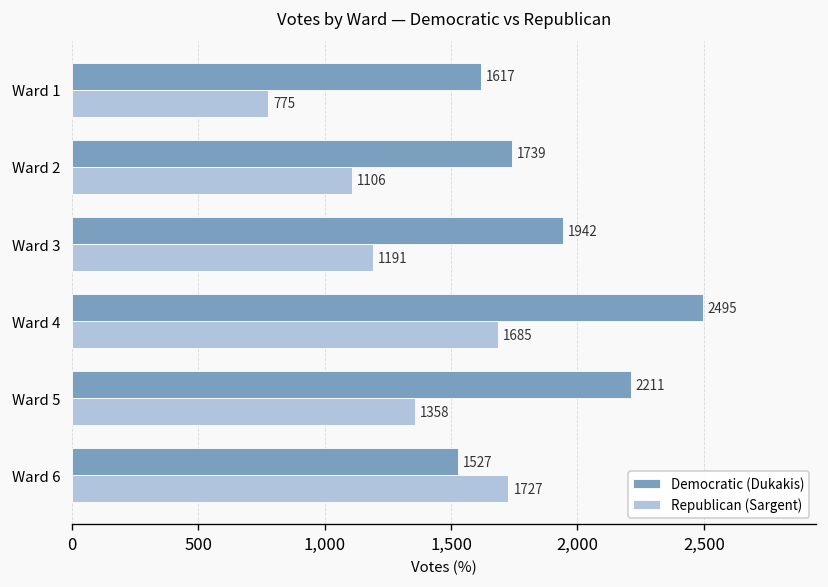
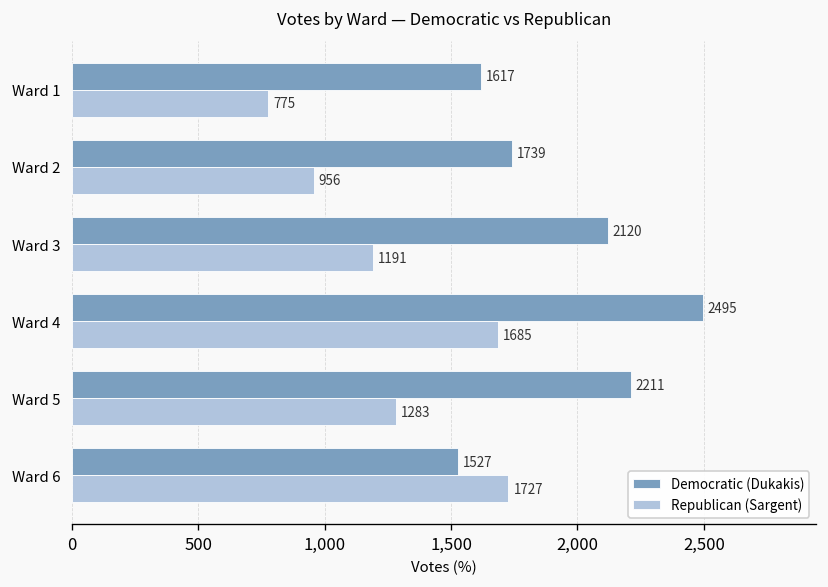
Republican (Sargent), Ward 2: 1106 -> 956
Democratic (Dukakis), Ward 3: 1942 -> 2120
Republican (Sargent), Ward 5: 1358 -> 1283
